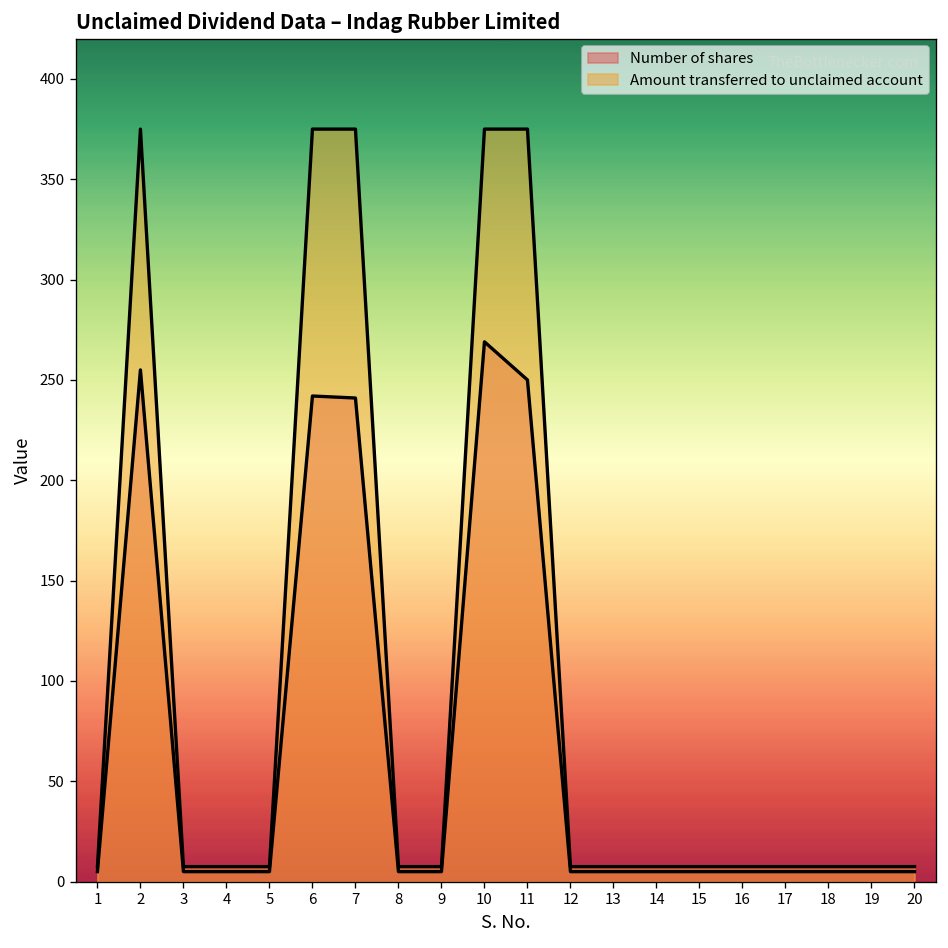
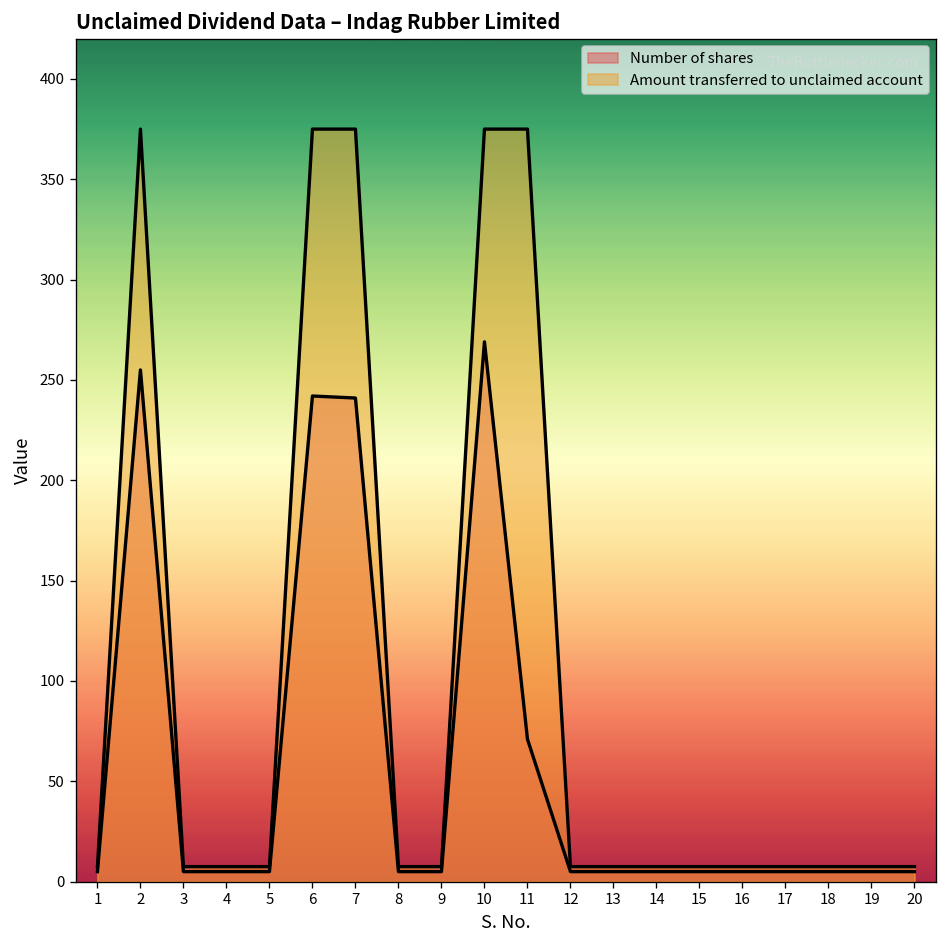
Number of shares, 11: 250 -> 71
